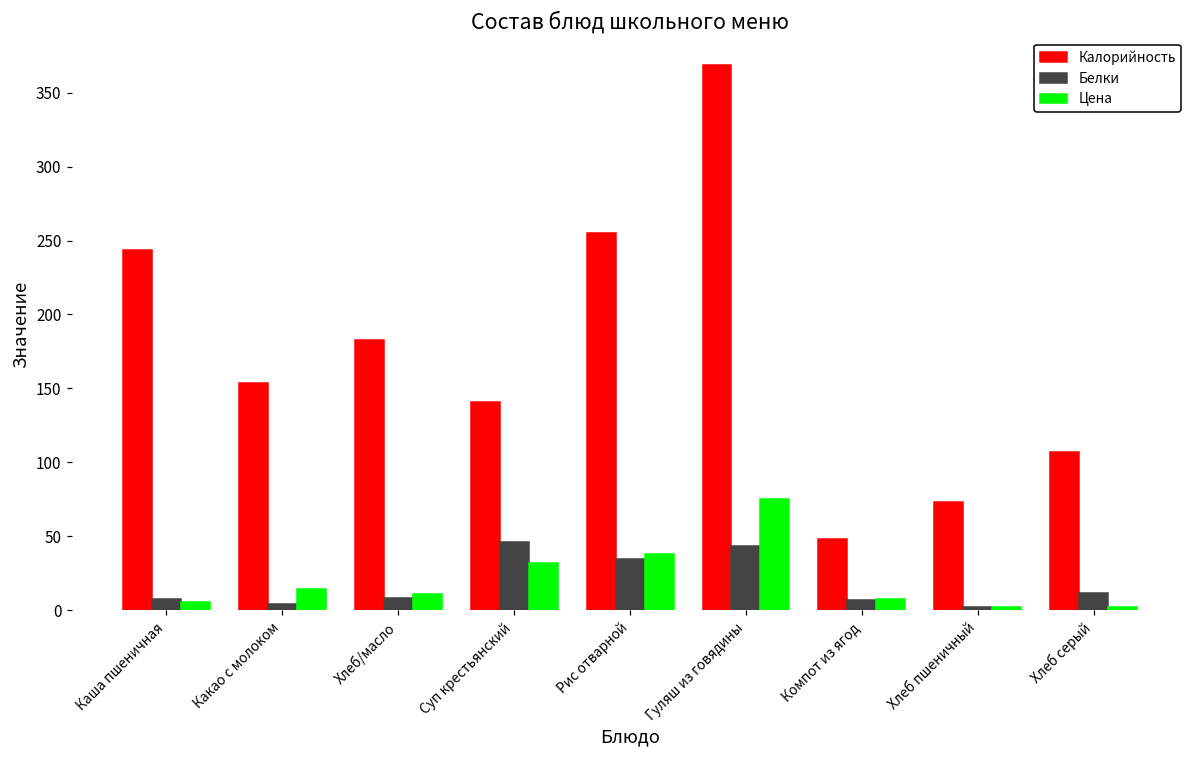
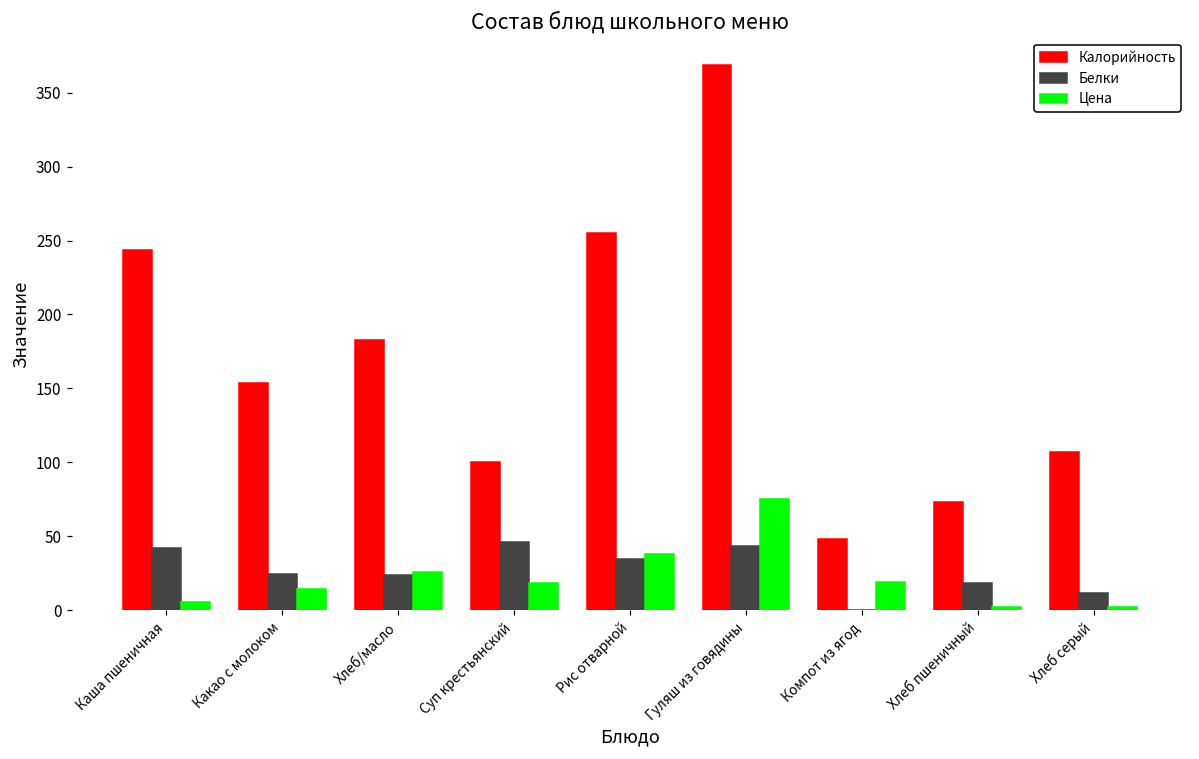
Белки, Каша пшеничная: 7 -> 42
Белки, Какао с молоком: 4 -> 25
Белки, Хлеб/масло: 8 -> 24
Цена, Хлеб/масло: 11 -> 25
Калорийность, Суп крестьянский: 141 -> 100
Цена, Суп крестьянский: 32 -> 19
Белки, Компот из ягод: 7 -> 0
Цена, Компот из ягод: 7 -> 19
Белки, Хлеб пшеничный: 2 -> 18
